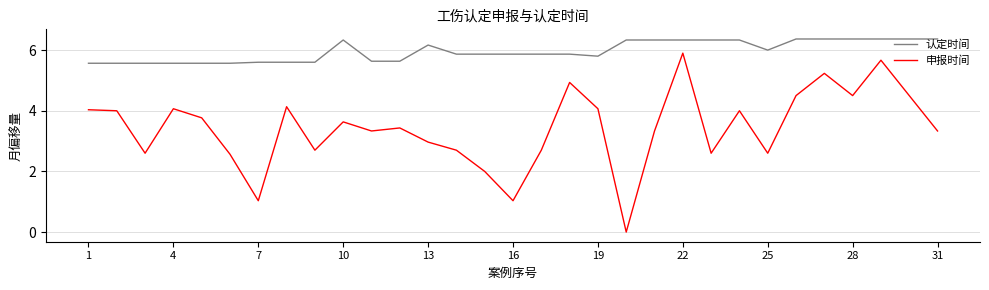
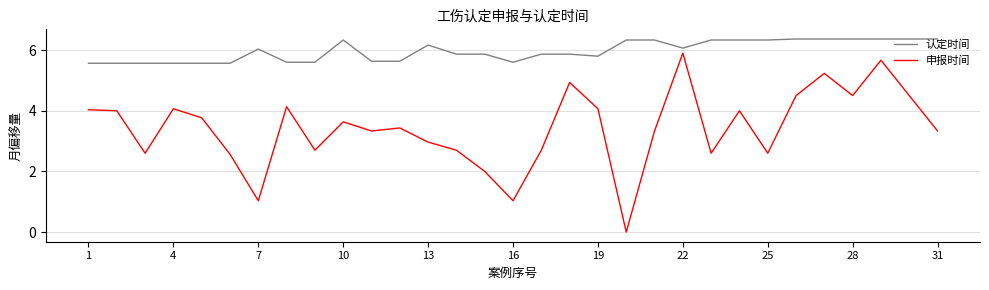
认定时间, 7: 5.6 -> 6.0
认定时间, 16: 5.9 -> 5.6
认定时间, 22: 6.3 -> 6.1
认定时间, 25: 6.0 -> 6.3
